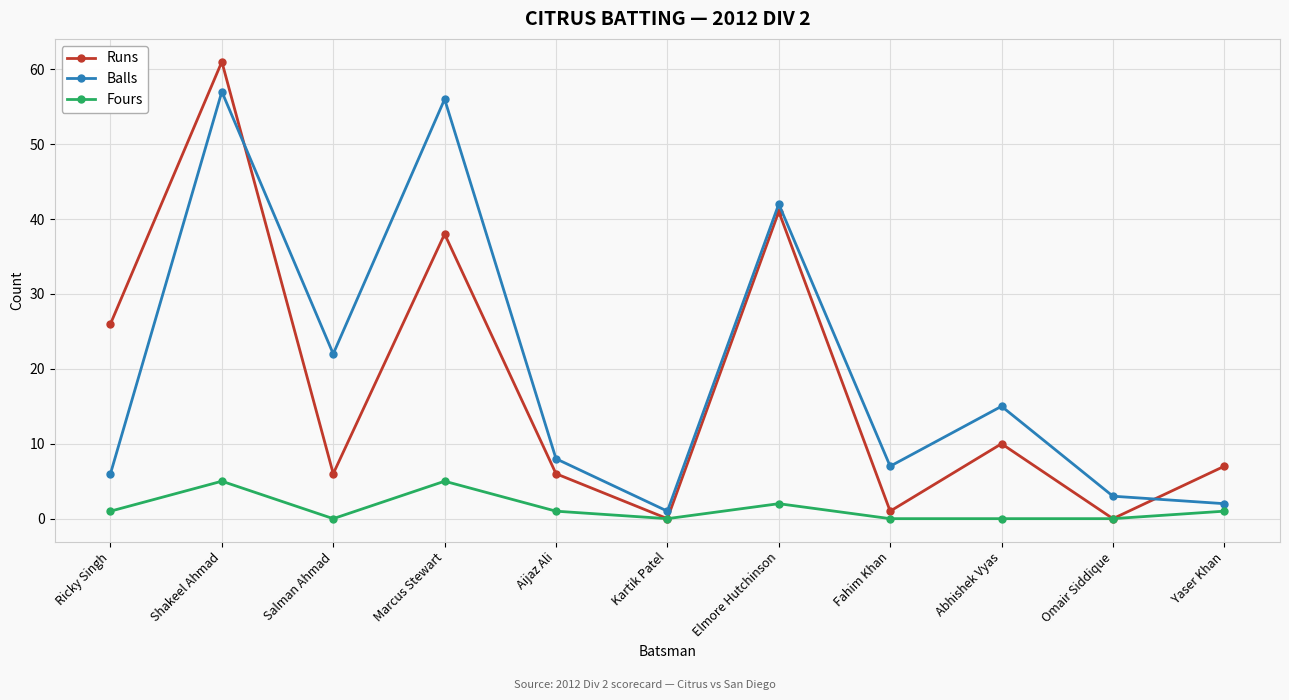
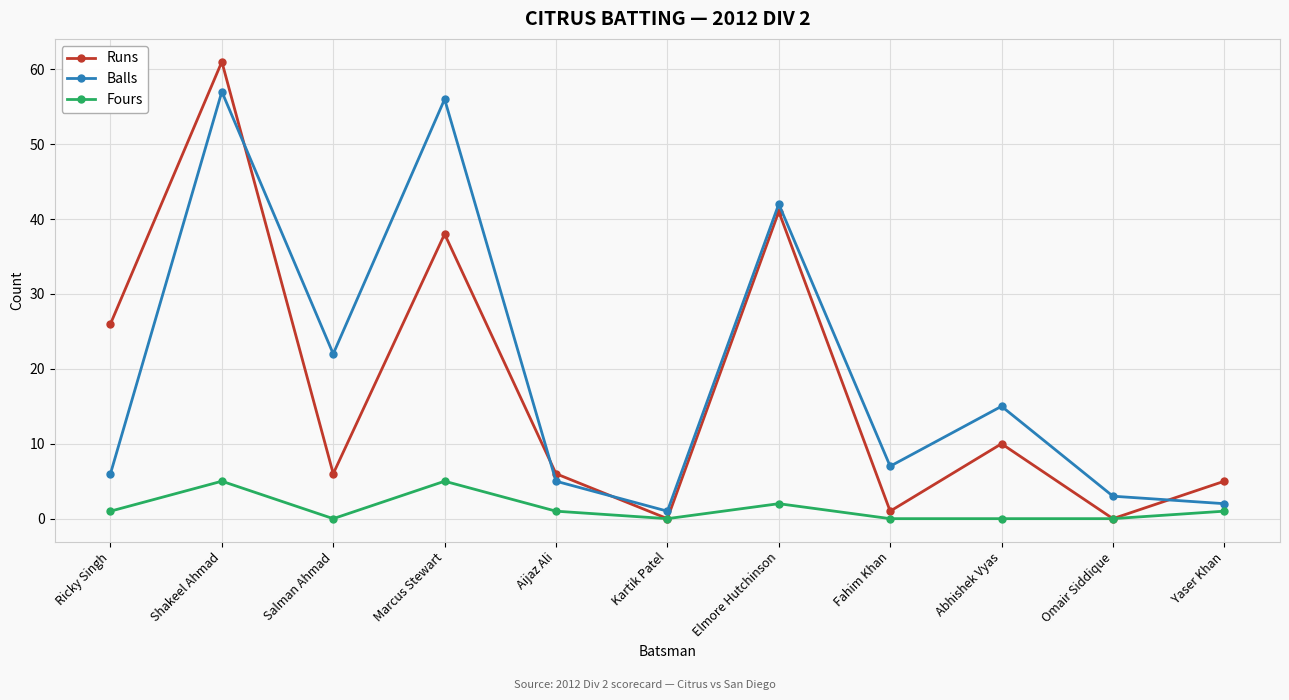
Balls, Aijaz Ali: 8 -> 5
Runs, Yaser Khan: 7 -> 5
